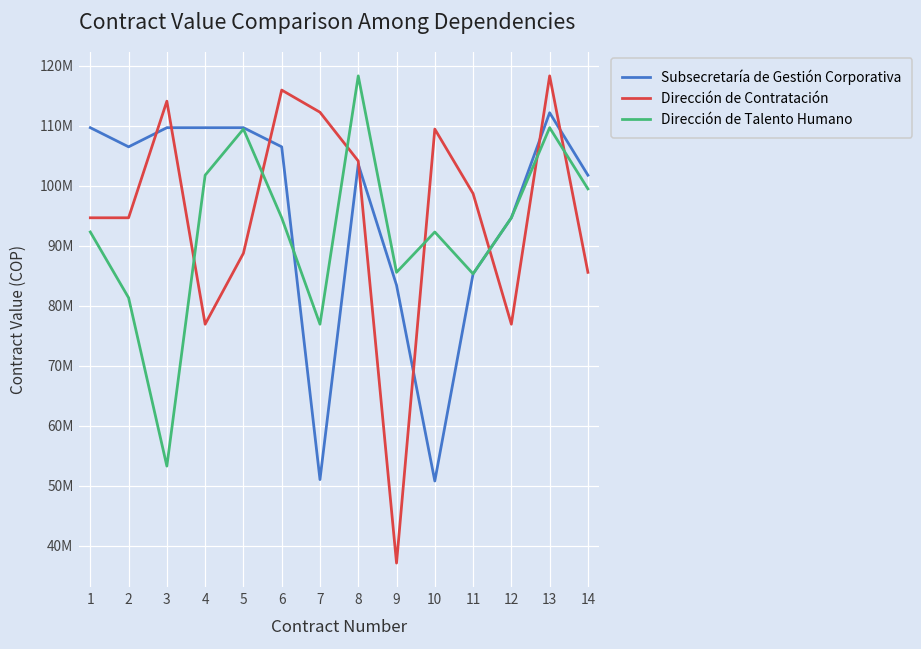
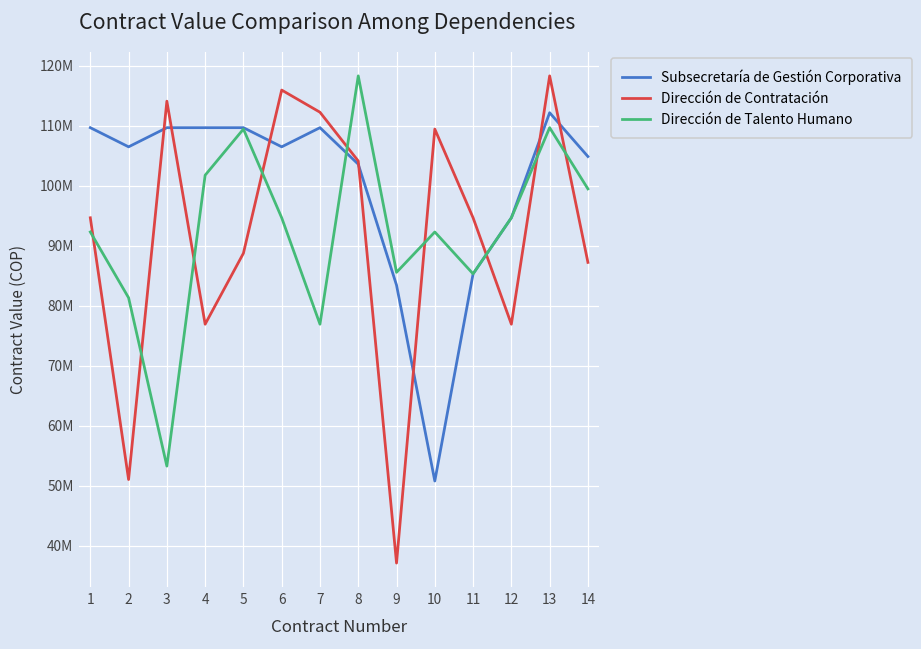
Dirección de Contratación, 2: 95000000 -> 51000000
Subsecretaría de Gestión Corporativa, 7: 51000000 -> 110000000
Dirección de Contratación, 11: 99000000 -> 95000000
Subsecretaría de Gestión Corporativa, 14: 102000000 -> 105000000
Dirección de Contratación, 14: 86000000 -> 87000000
